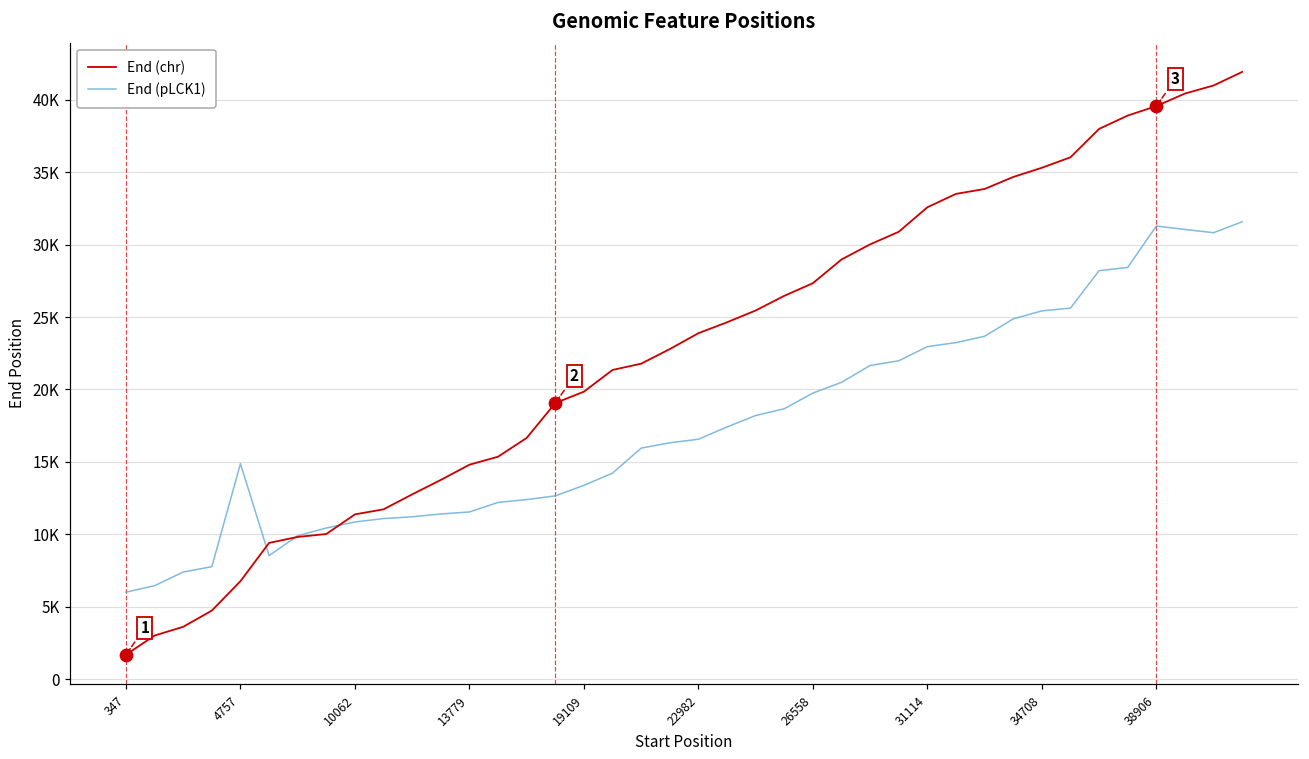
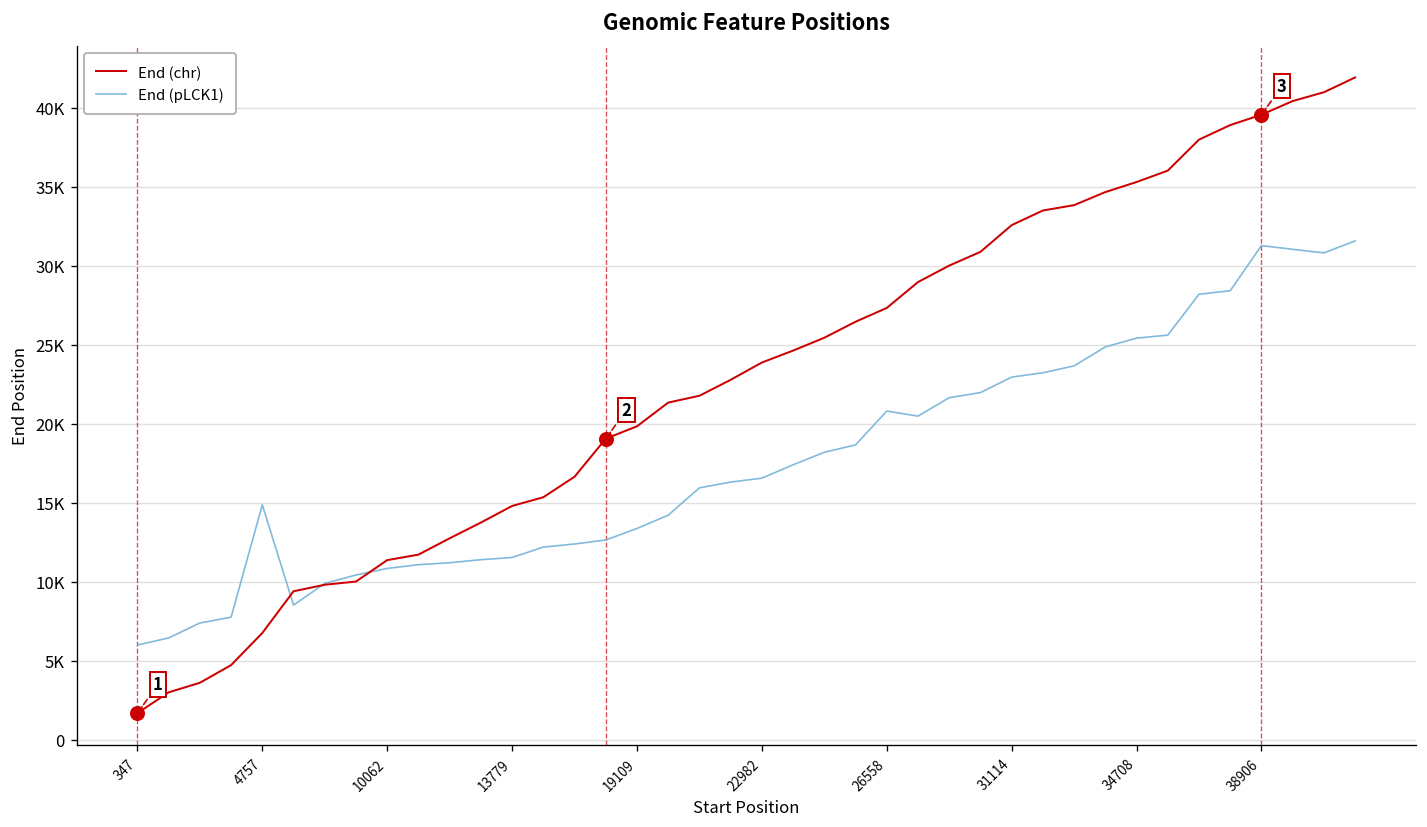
End (pLCK1), 26558: 19800 -> 20800
